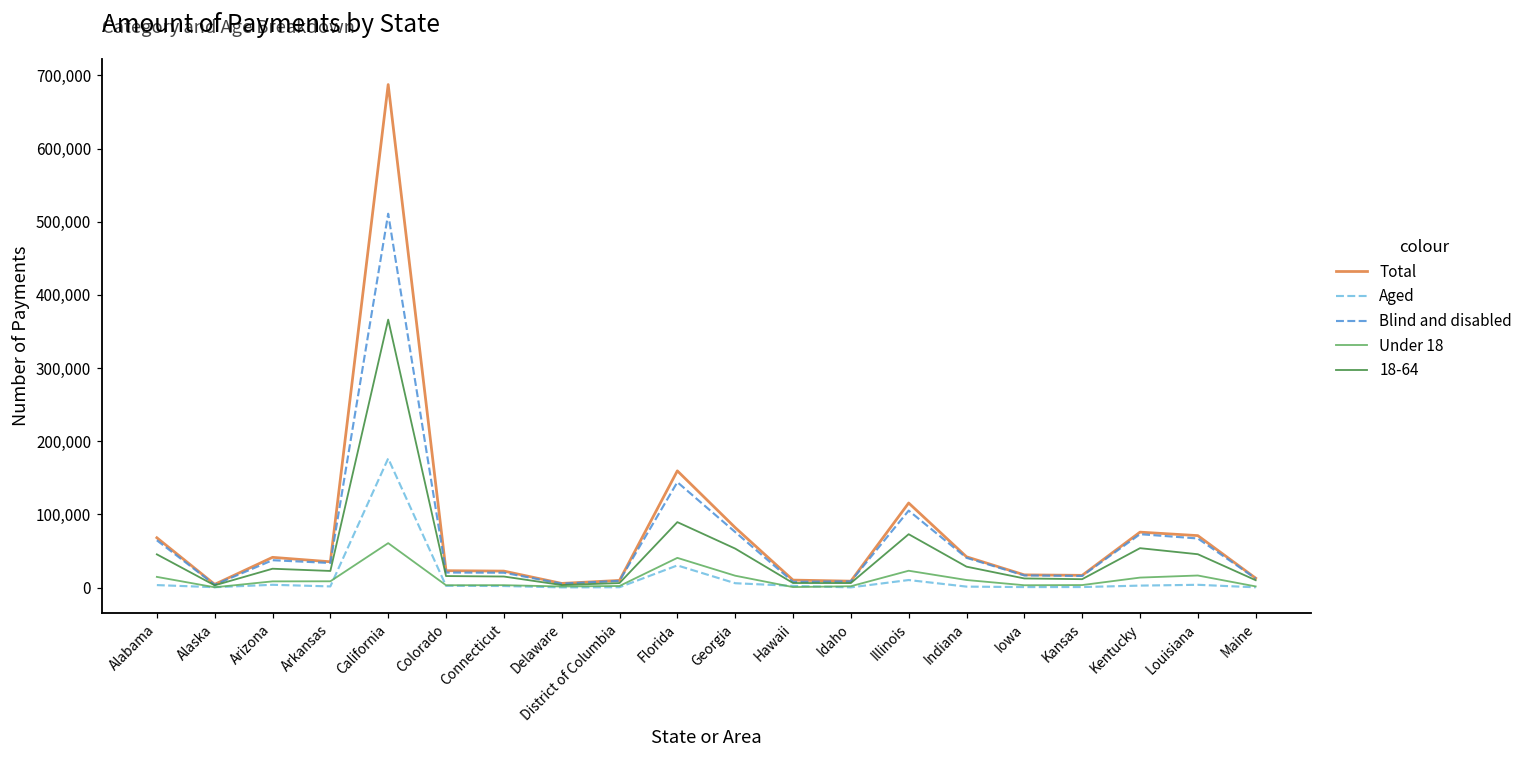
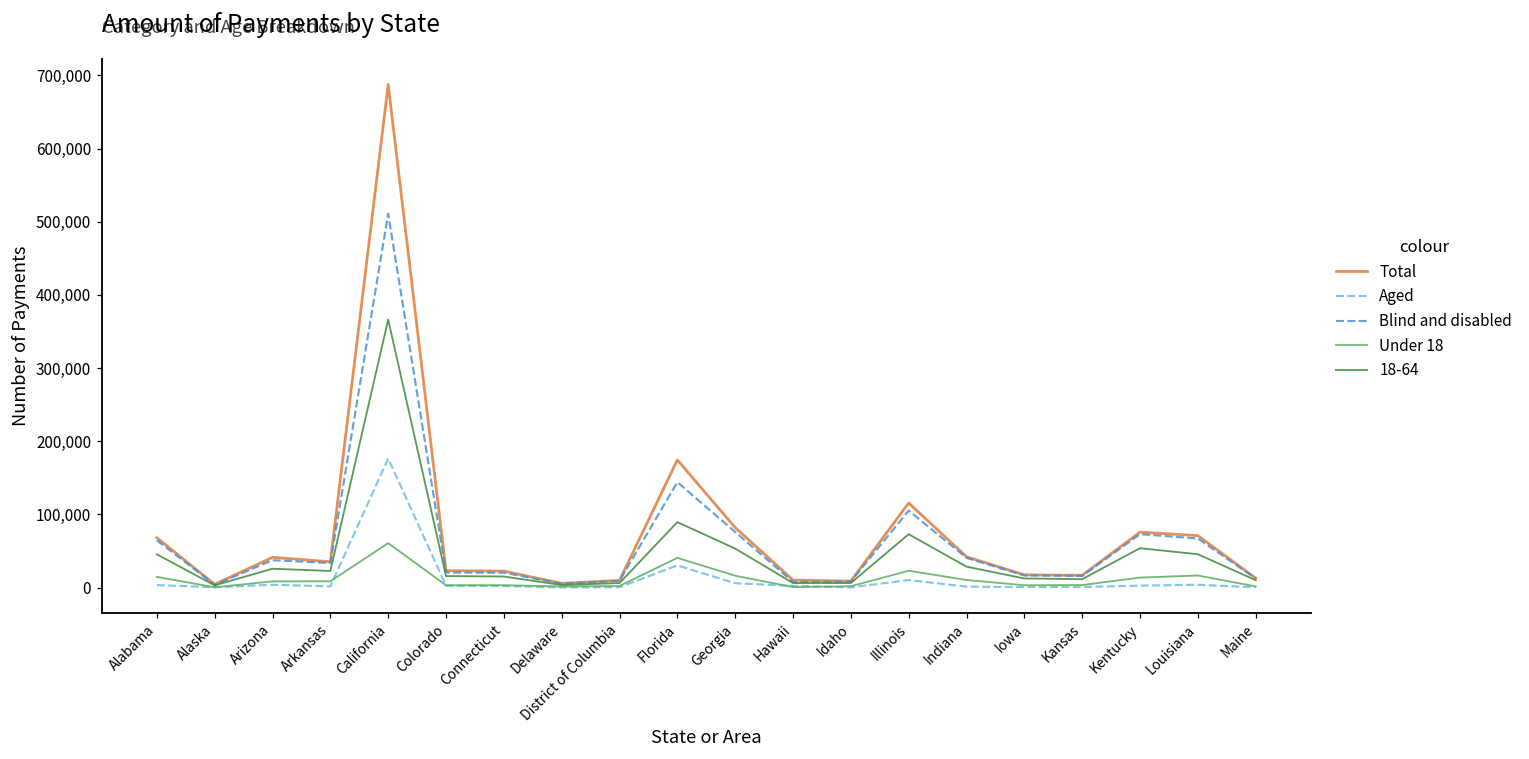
Total, Florida: 160,000 -> 170,000
